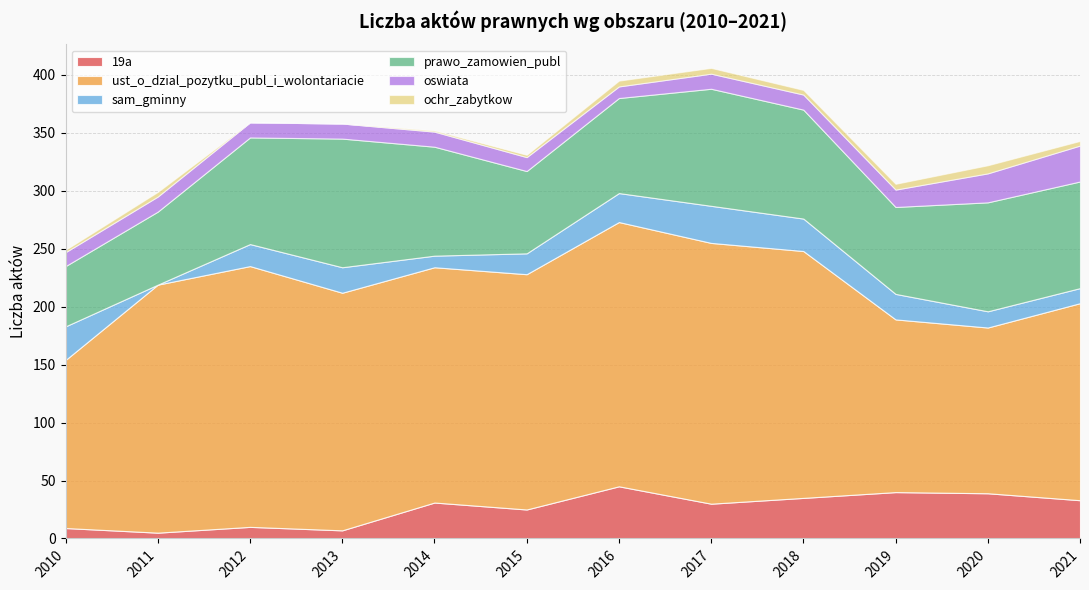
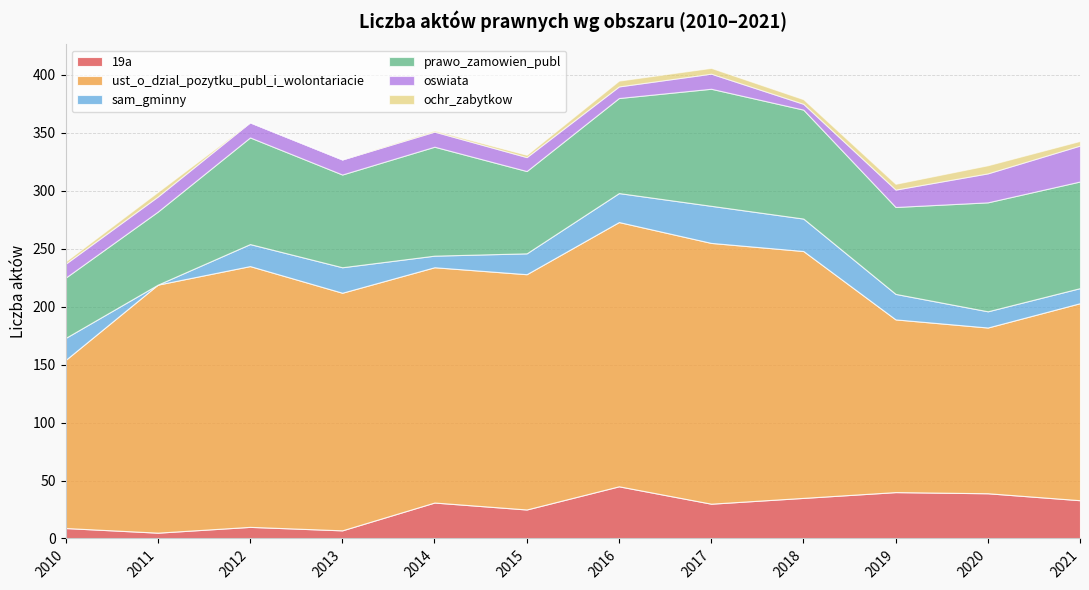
sam_gminny, 2010: 29 -> 19
prawo_zamowien_publ, 2013: 111 -> 80
oswiata, 2018: 13 -> 5
